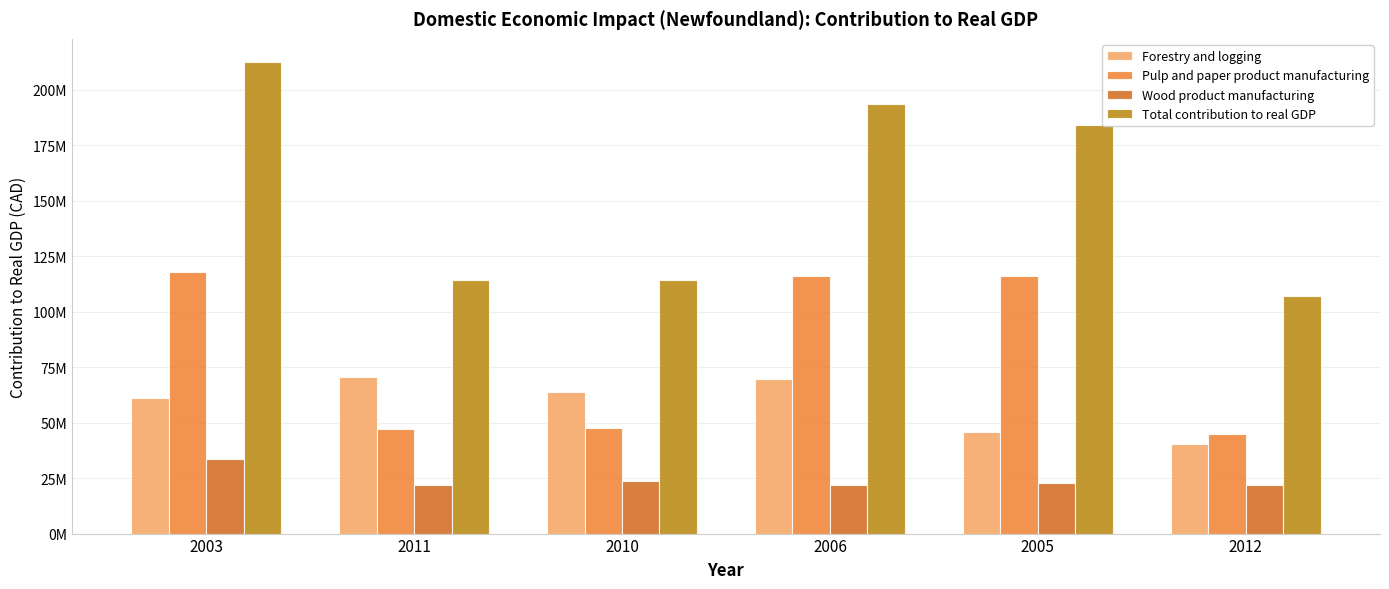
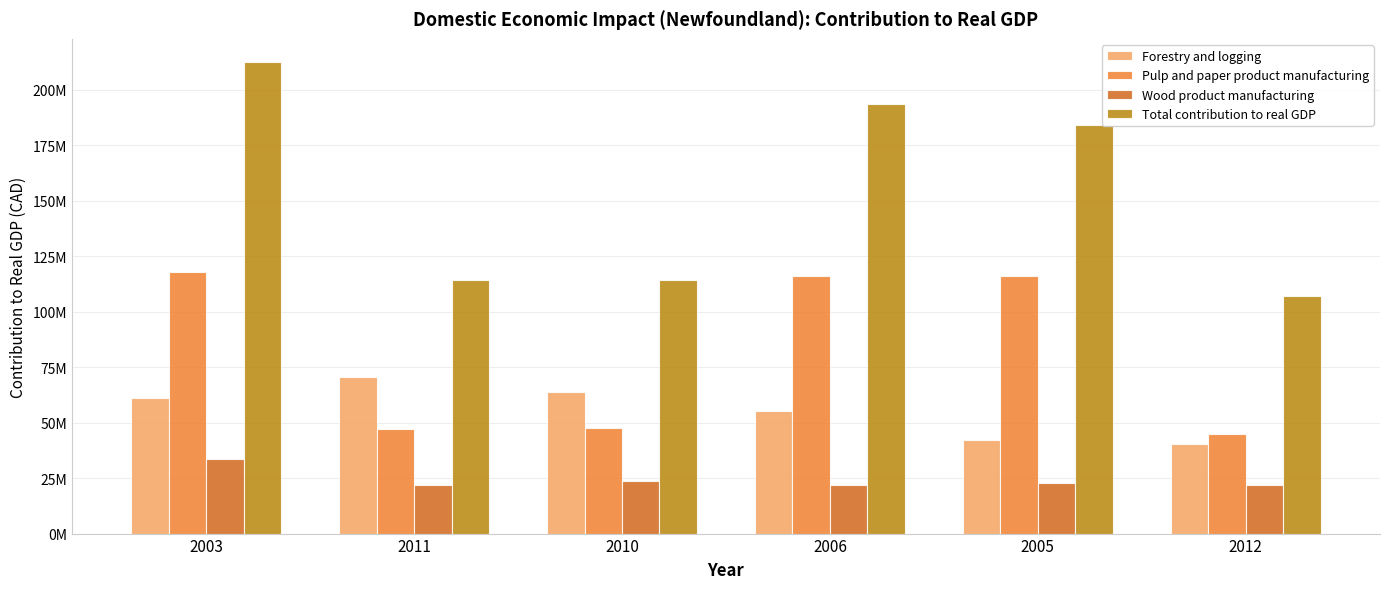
Forestry and logging, 2006: 70000000 -> 55000000
Forestry and logging, 2005: 46000000 -> 42000000
